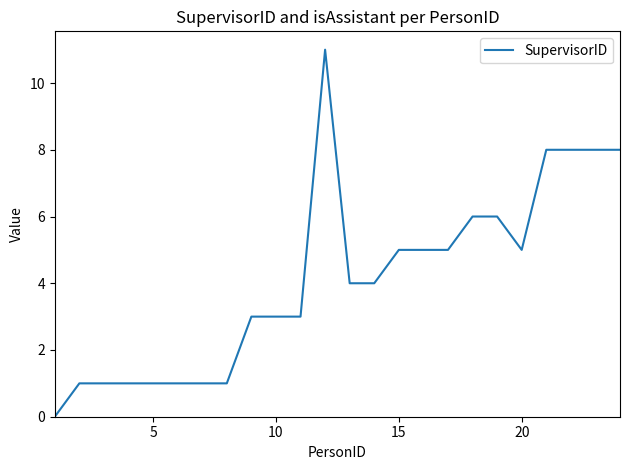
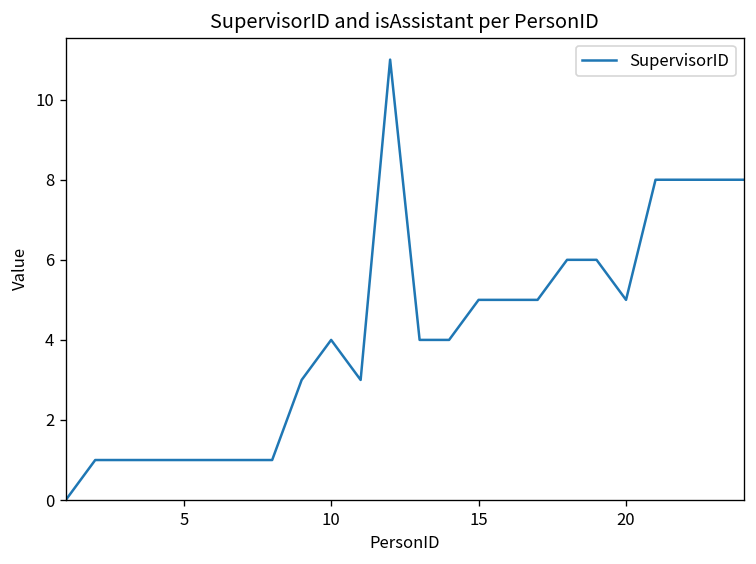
10: 3 -> 4
